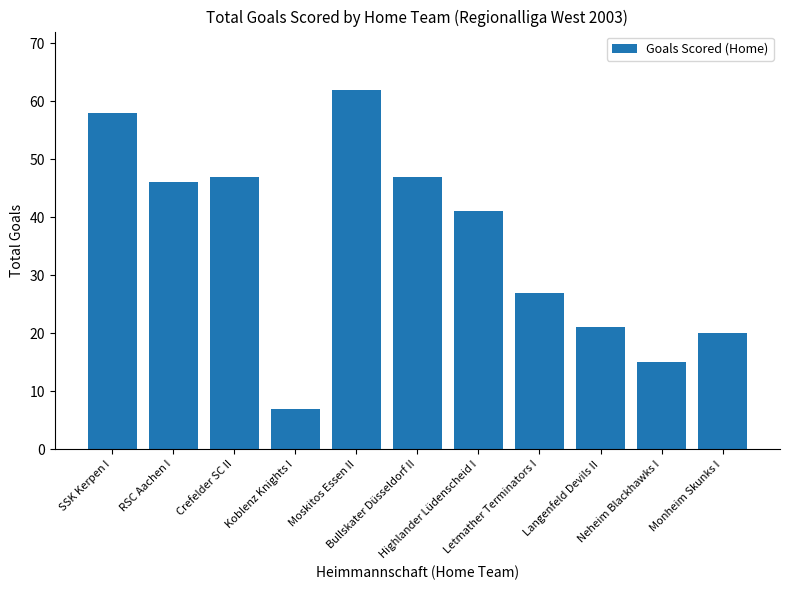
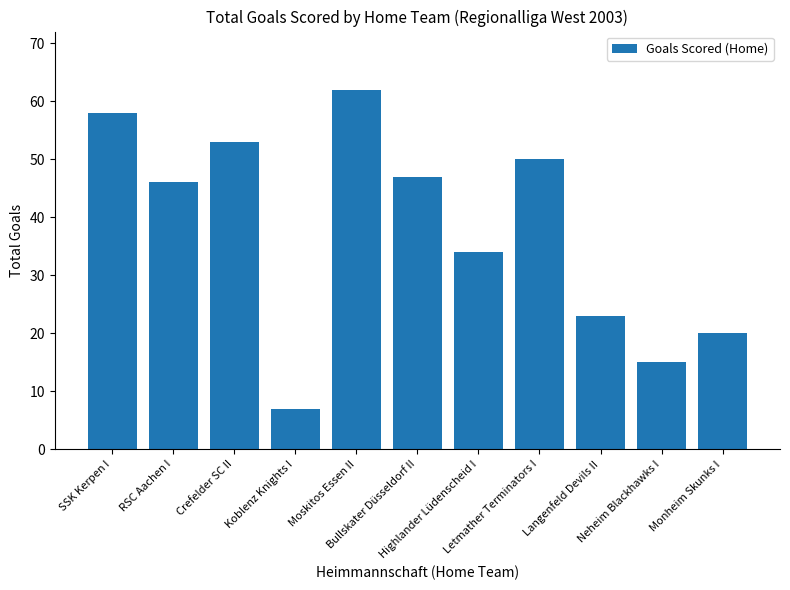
Crefelder SC II: 47 -> 53
Highlander Lüdenscheid I: 41 -> 34
Letmather Terminators I: 27 -> 50
Langenfeld Devils II: 21 -> 23
